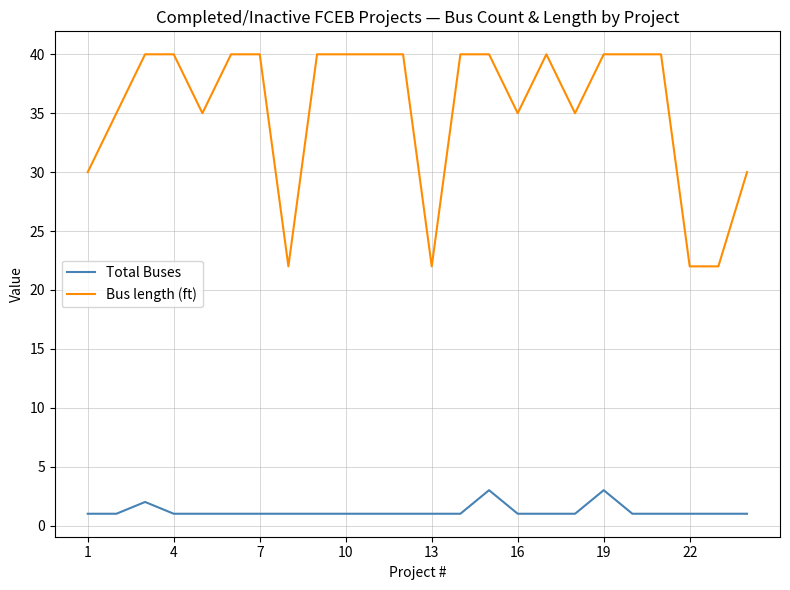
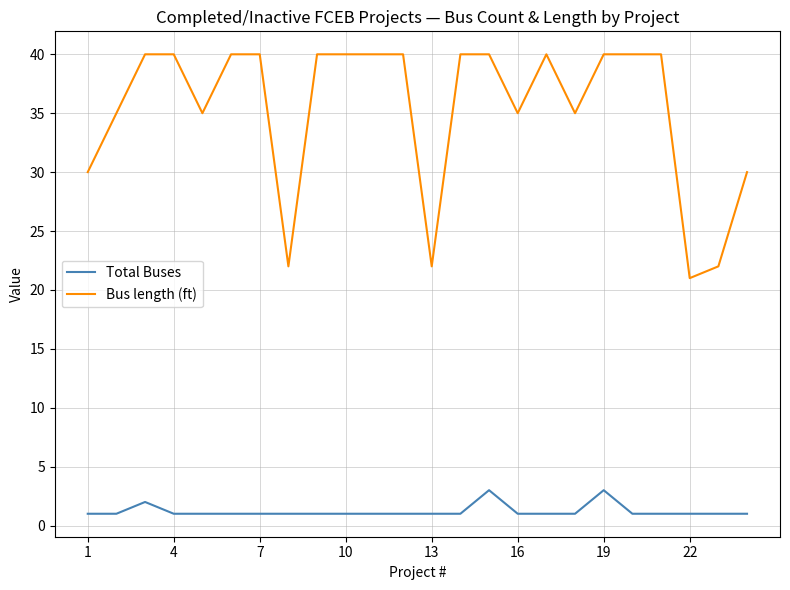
Bus length (ft), 22: 22 -> 21
